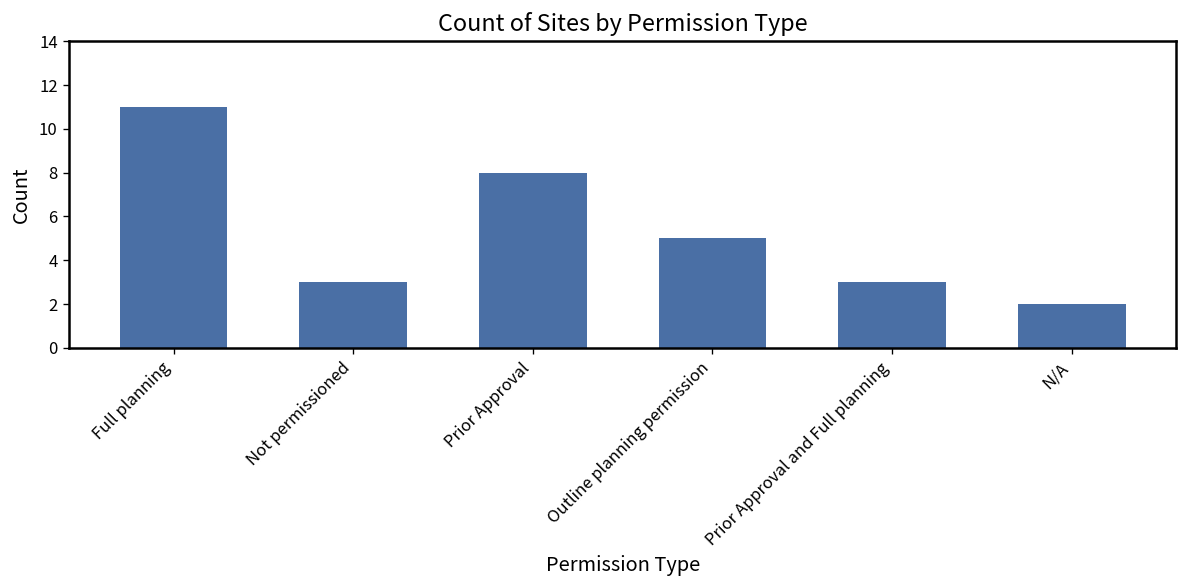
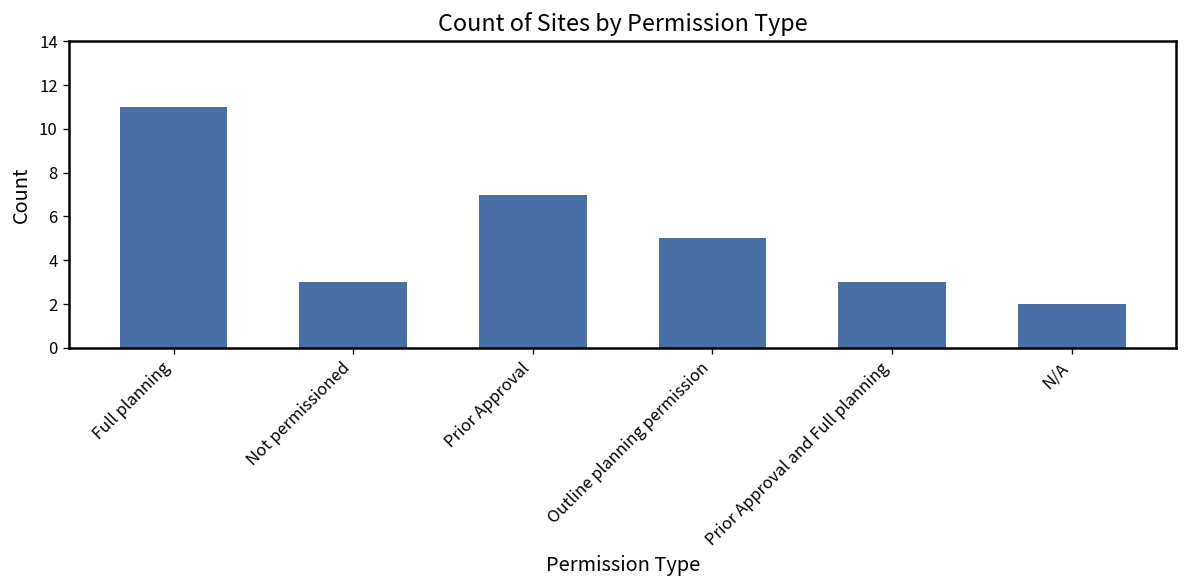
Prior Approval: 8 -> 7
